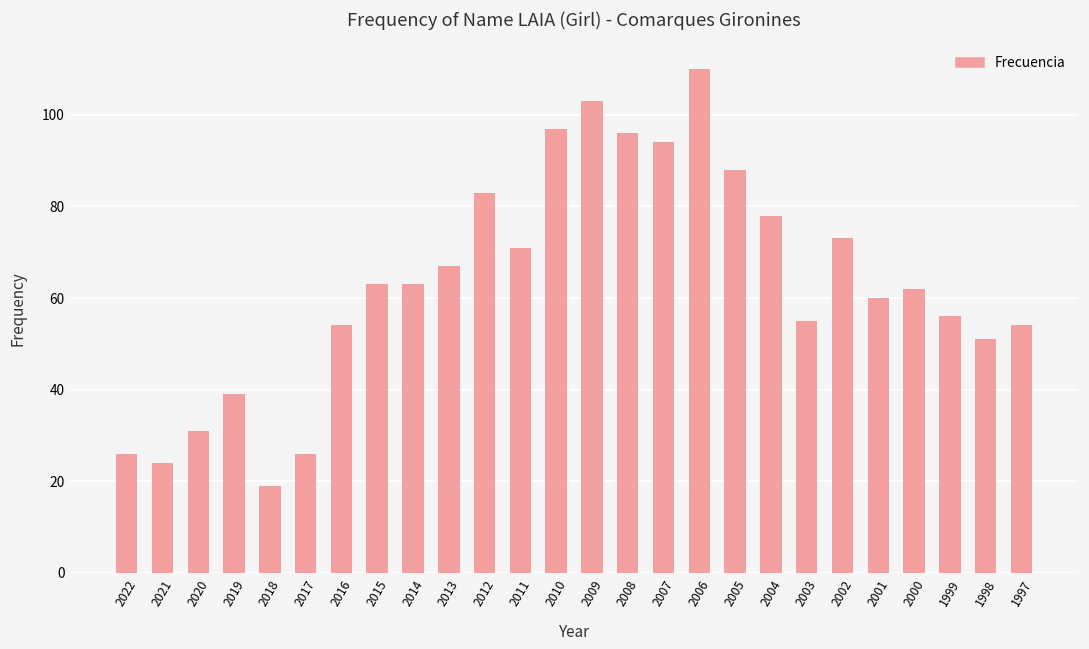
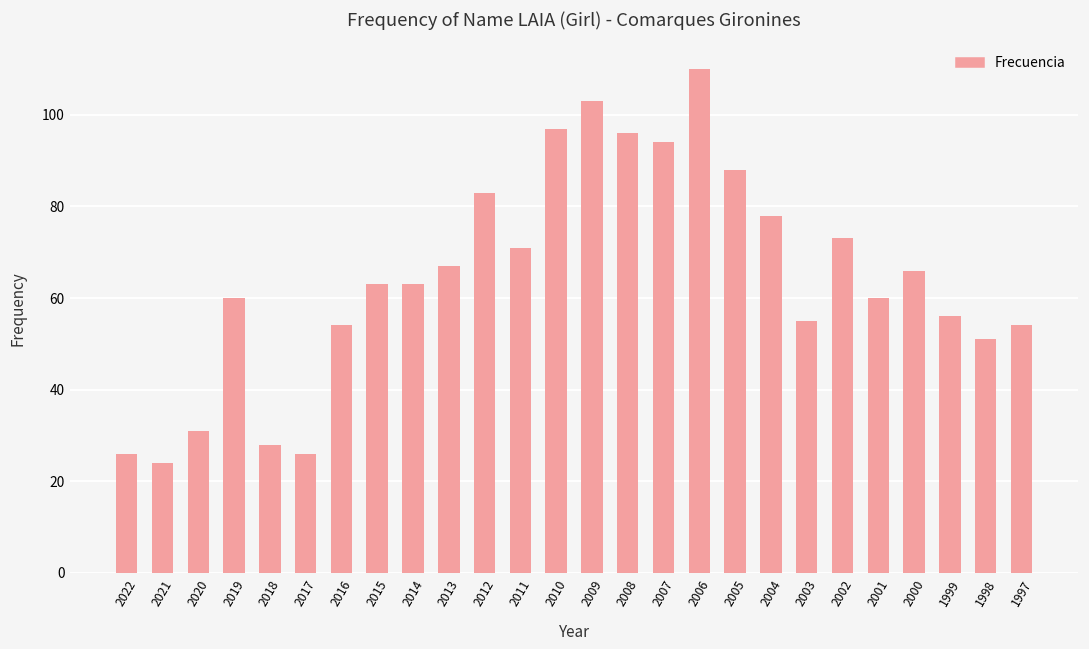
2019: 39 -> 60
2018: 19 -> 28
2000: 62 -> 66
